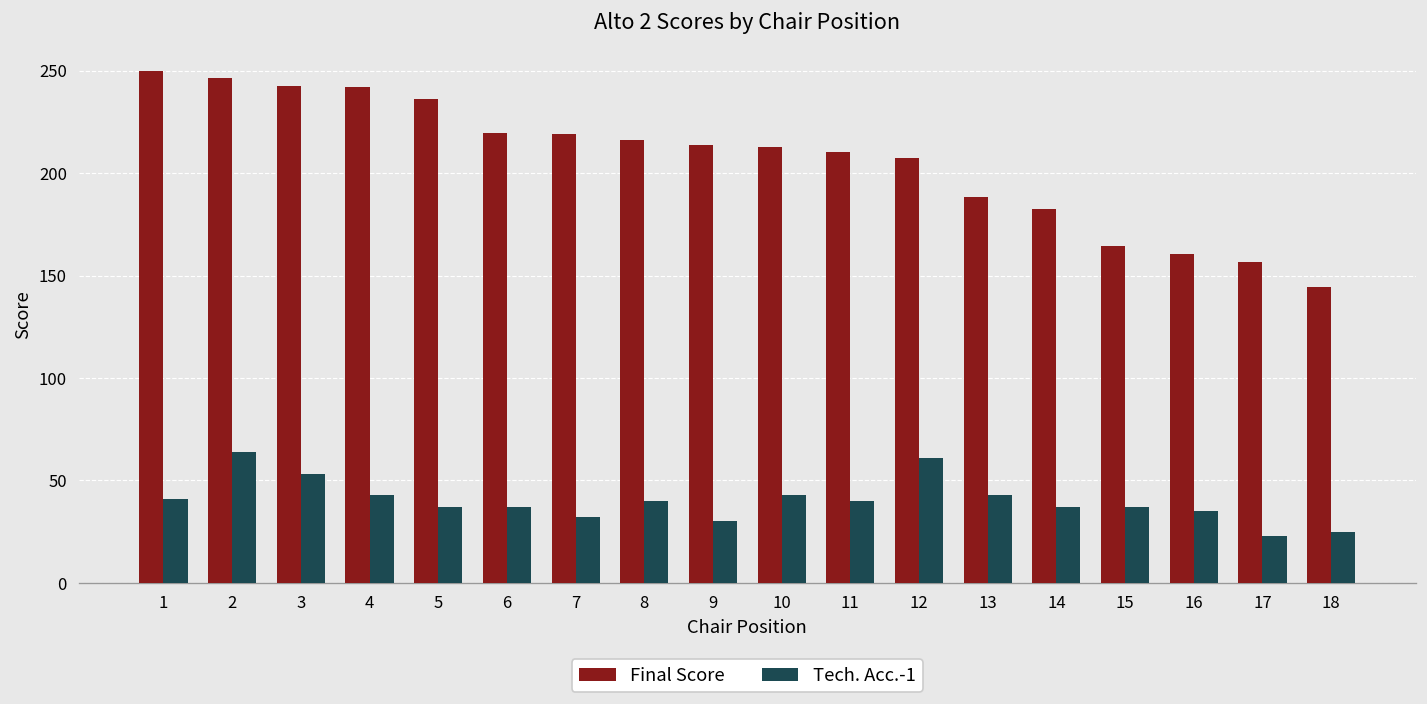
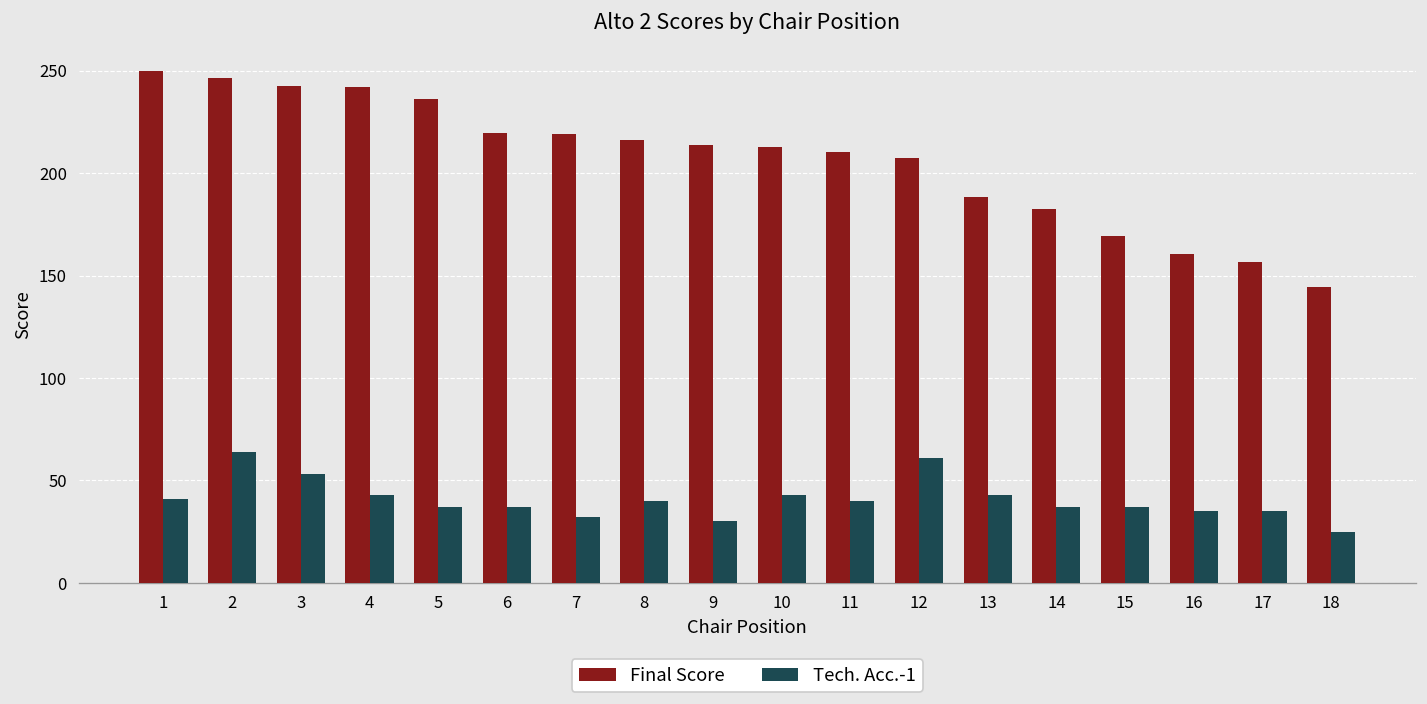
Final Score, 15: 164 -> 169
Tech. Acc.-1, 17: 23 -> 35
